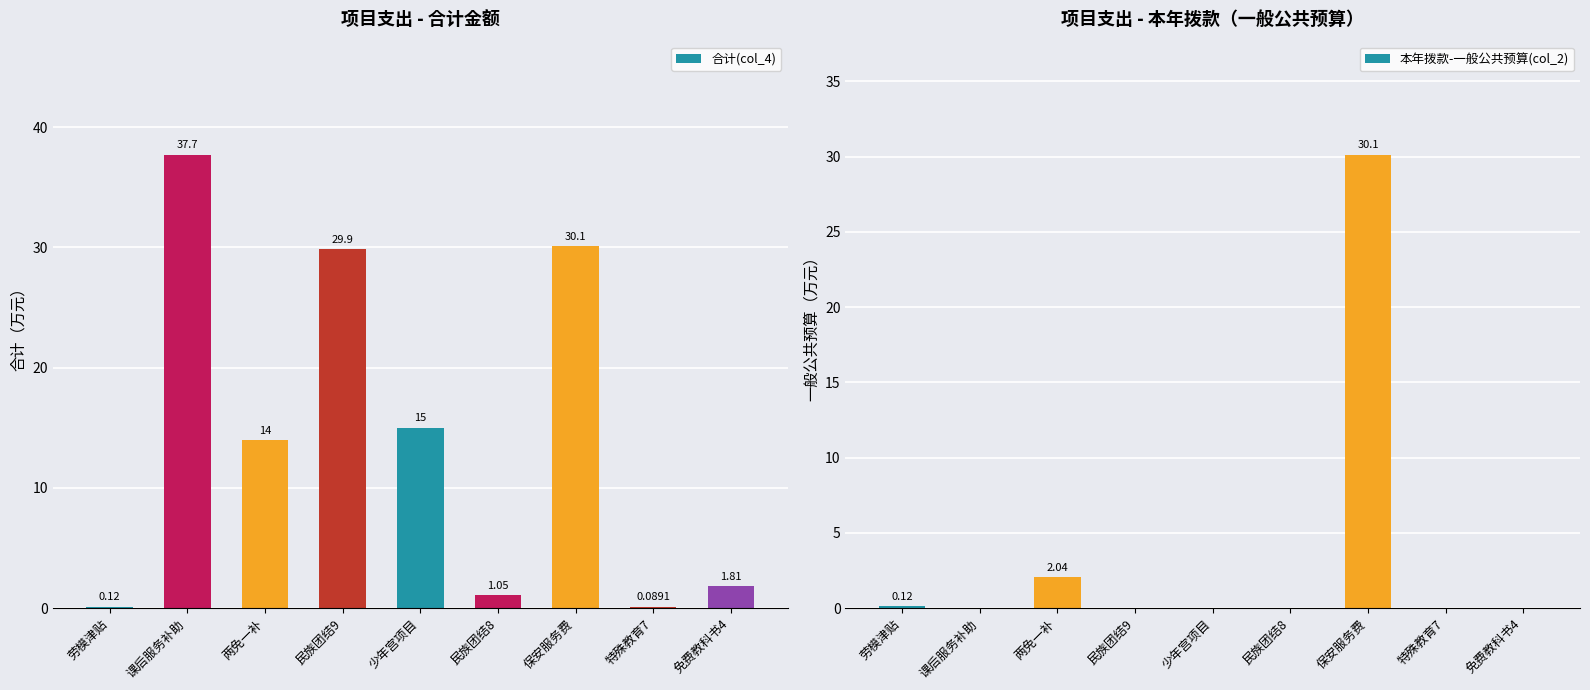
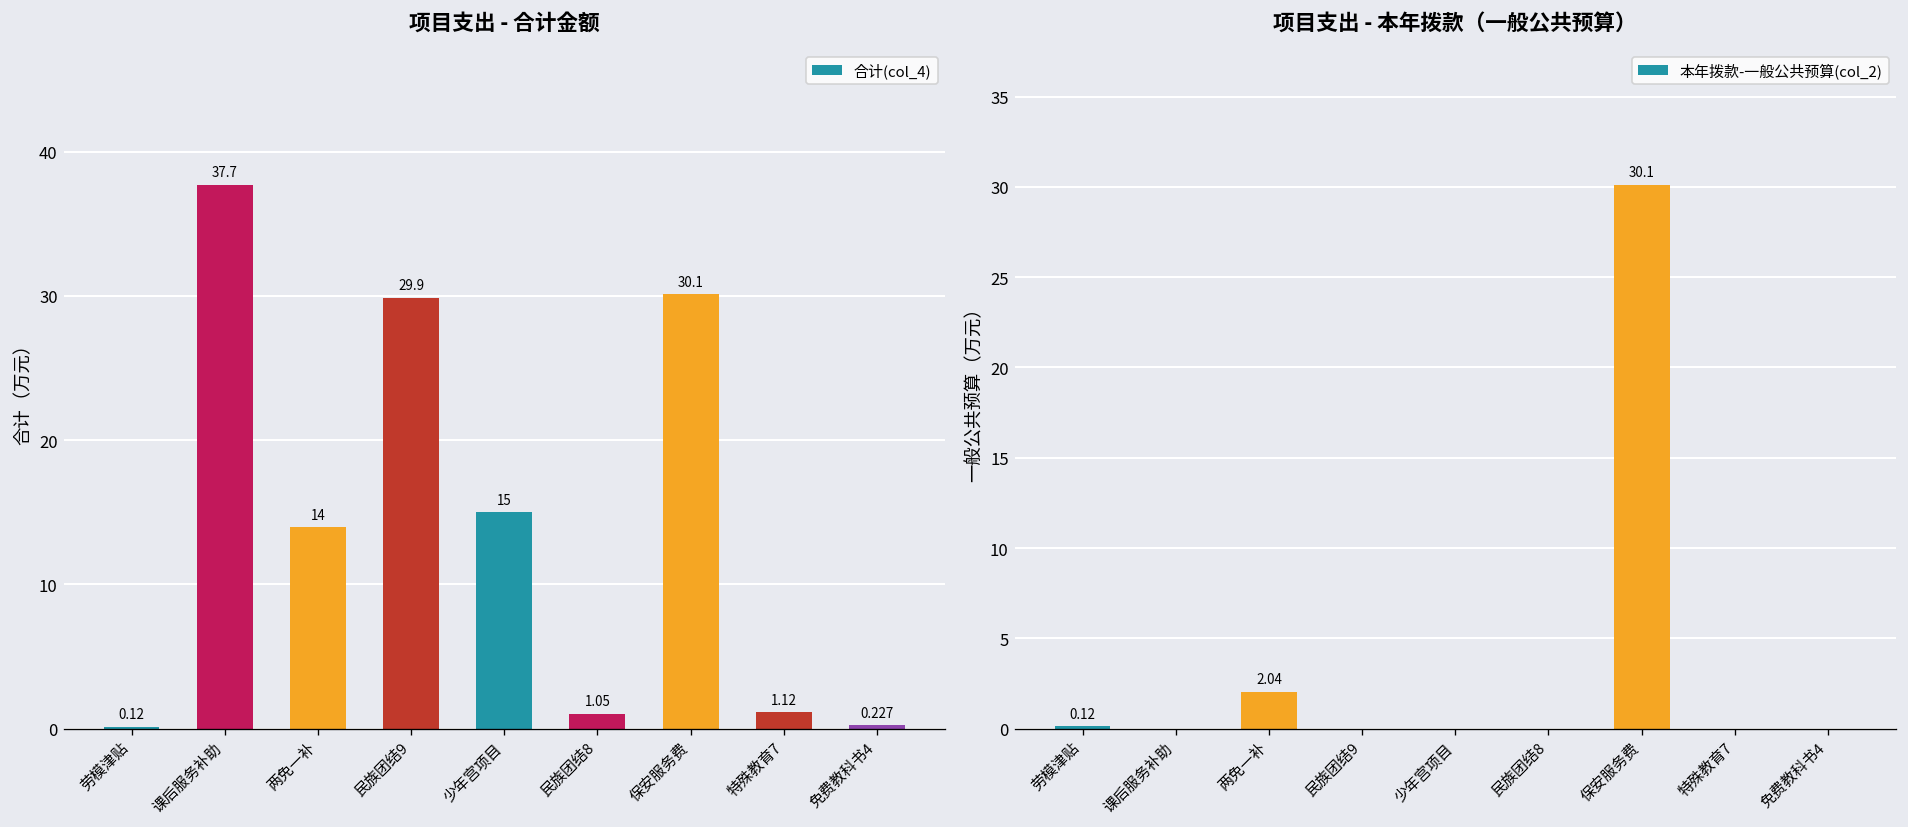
项目支出 - 合计金额, 特殊教育7: 0.0891 -> 1.12
项目支出 - 合计金额, 免费教科书4: 1.81 -> 0.227
